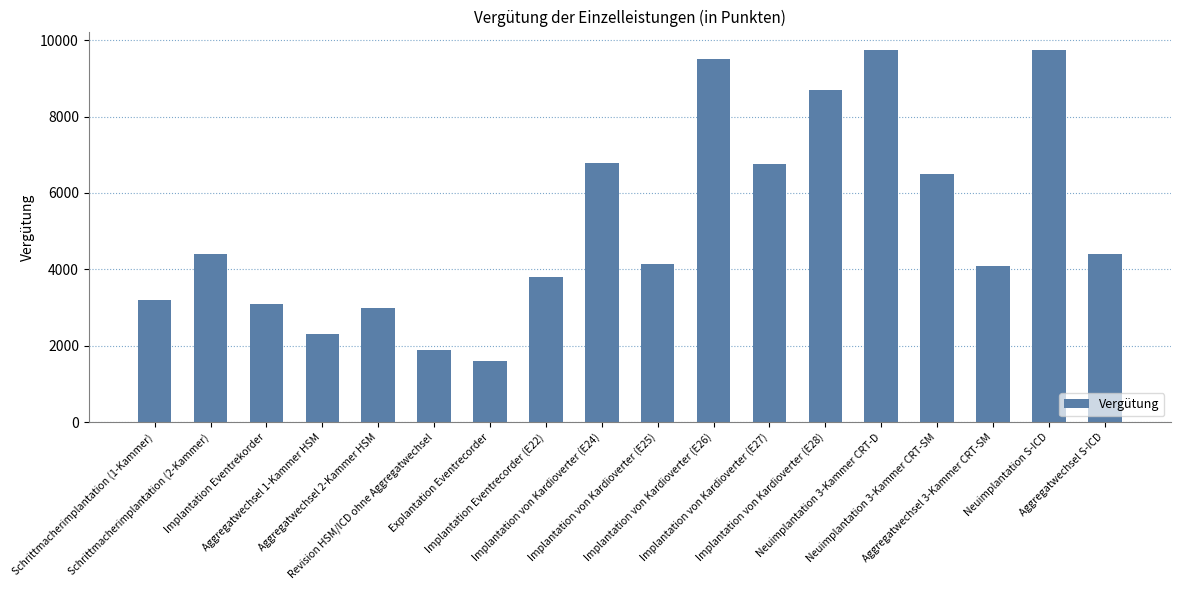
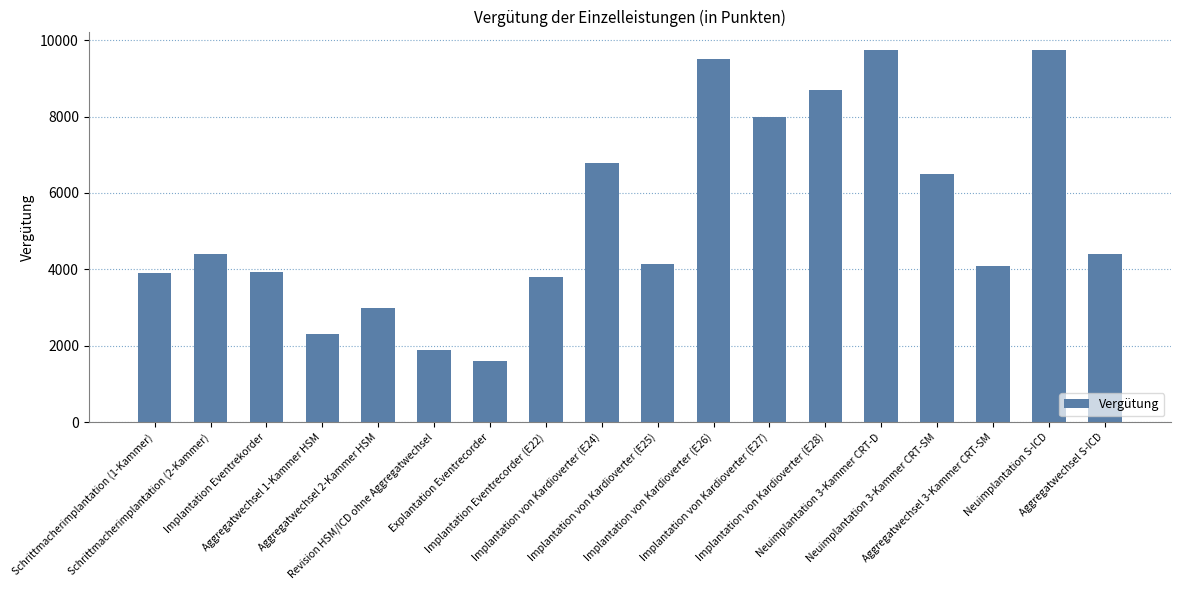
Schrittmacherimplantation (1-Kammer): 3200 -> 3900
Implantation Eventrekorder: 3100 -> 3900
Implantation von Kardioverter (E27): 6800 -> 8000
